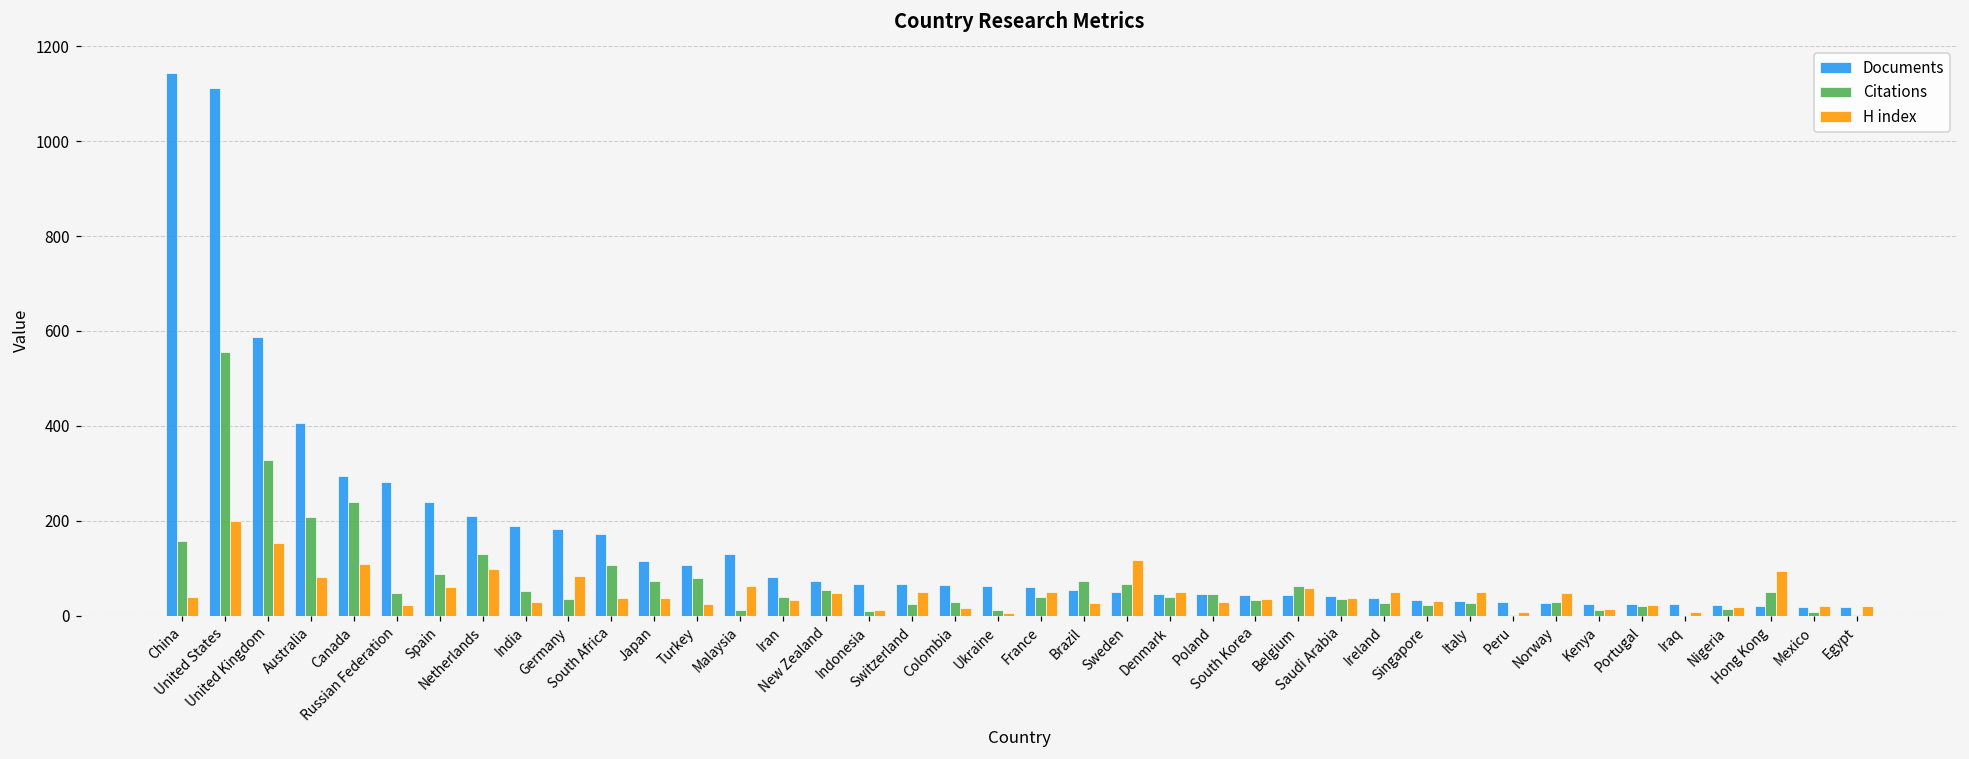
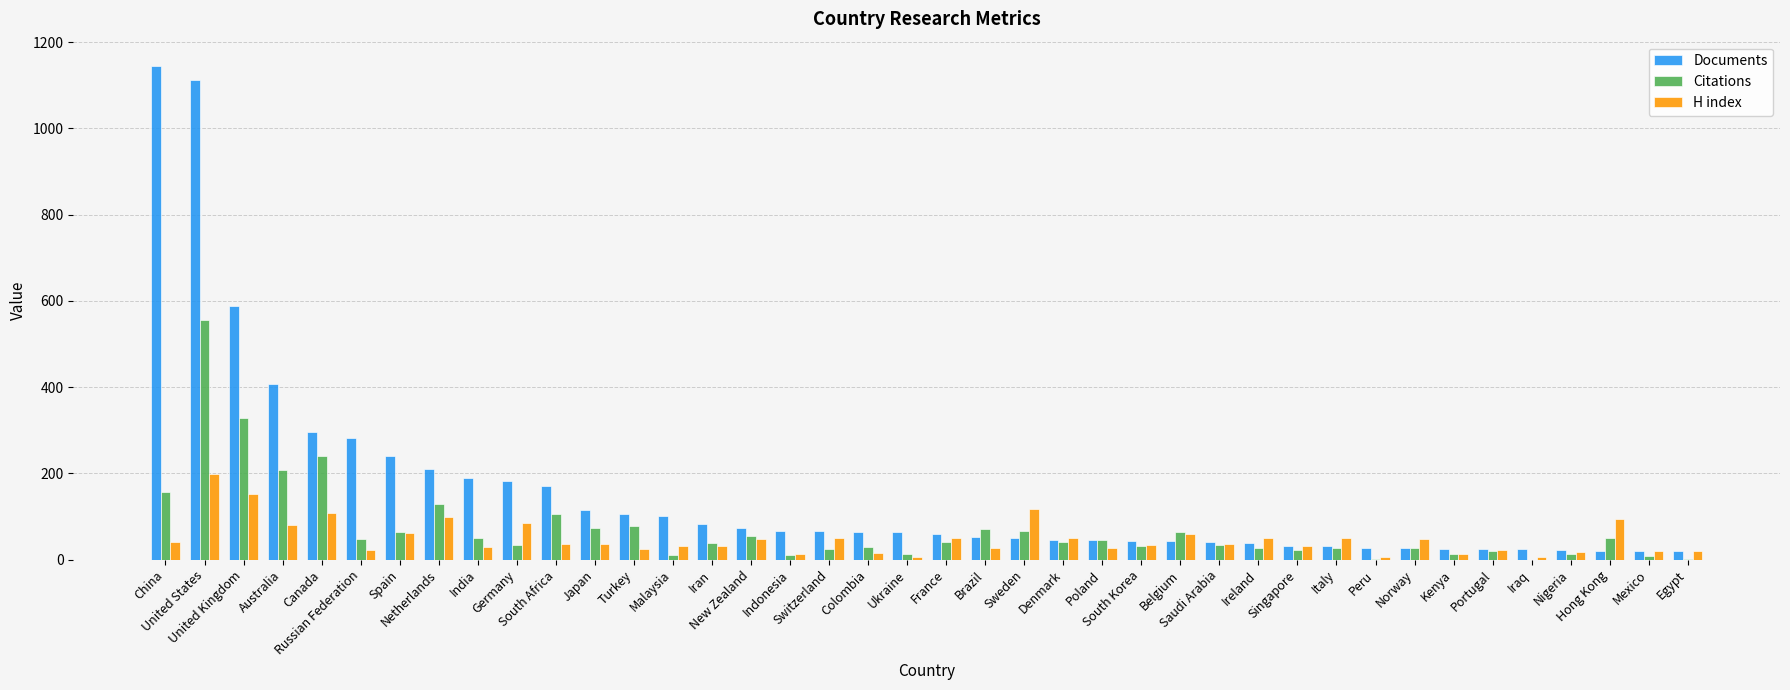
Citations, Spain: 90 -> 60
Documents, Malaysia: 130 -> 100
H index, Malaysia: 60 -> 30
